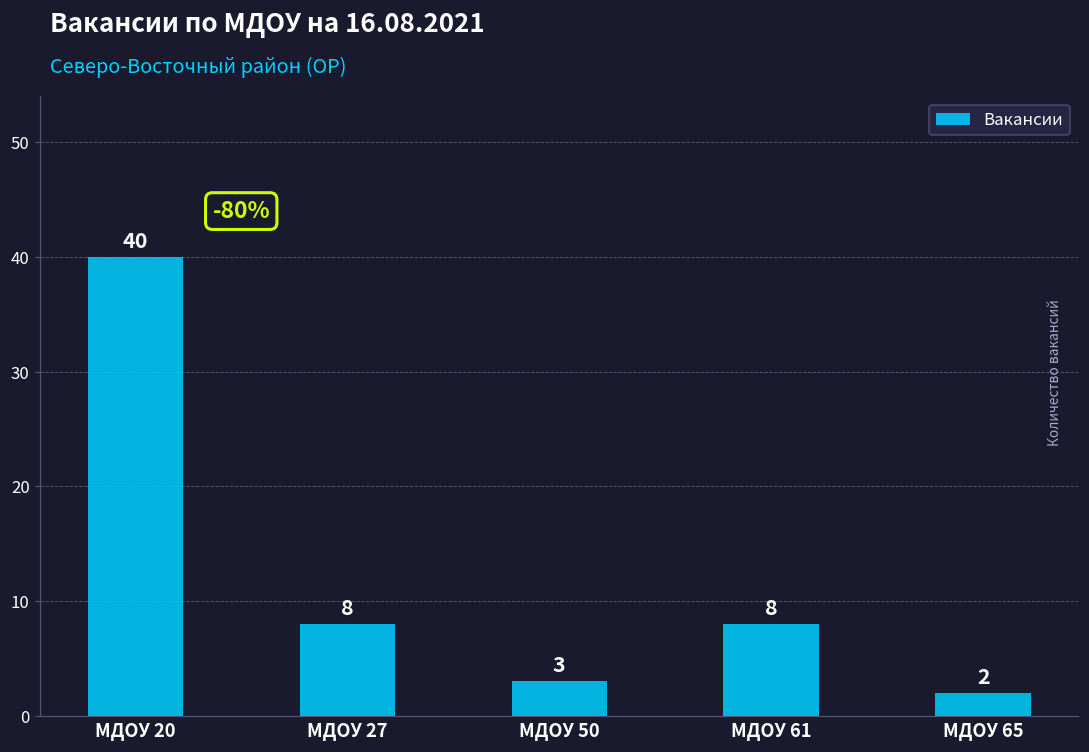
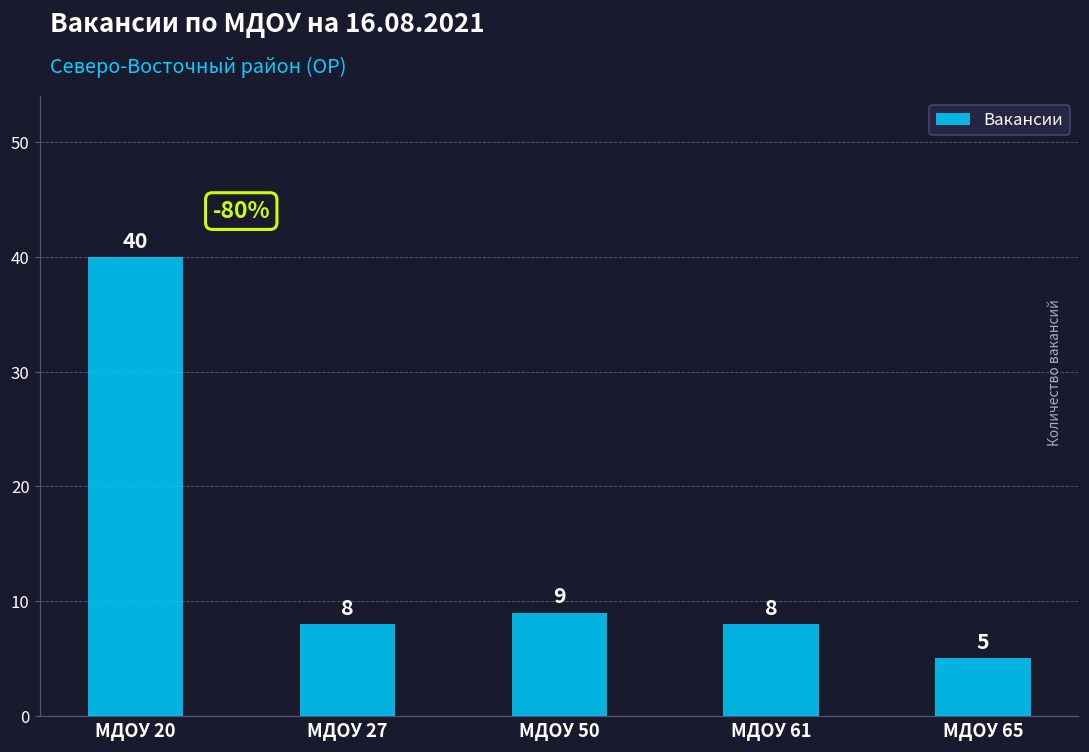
МДОУ 50: 3 -> 9
МДОУ 65: 2 -> 5
